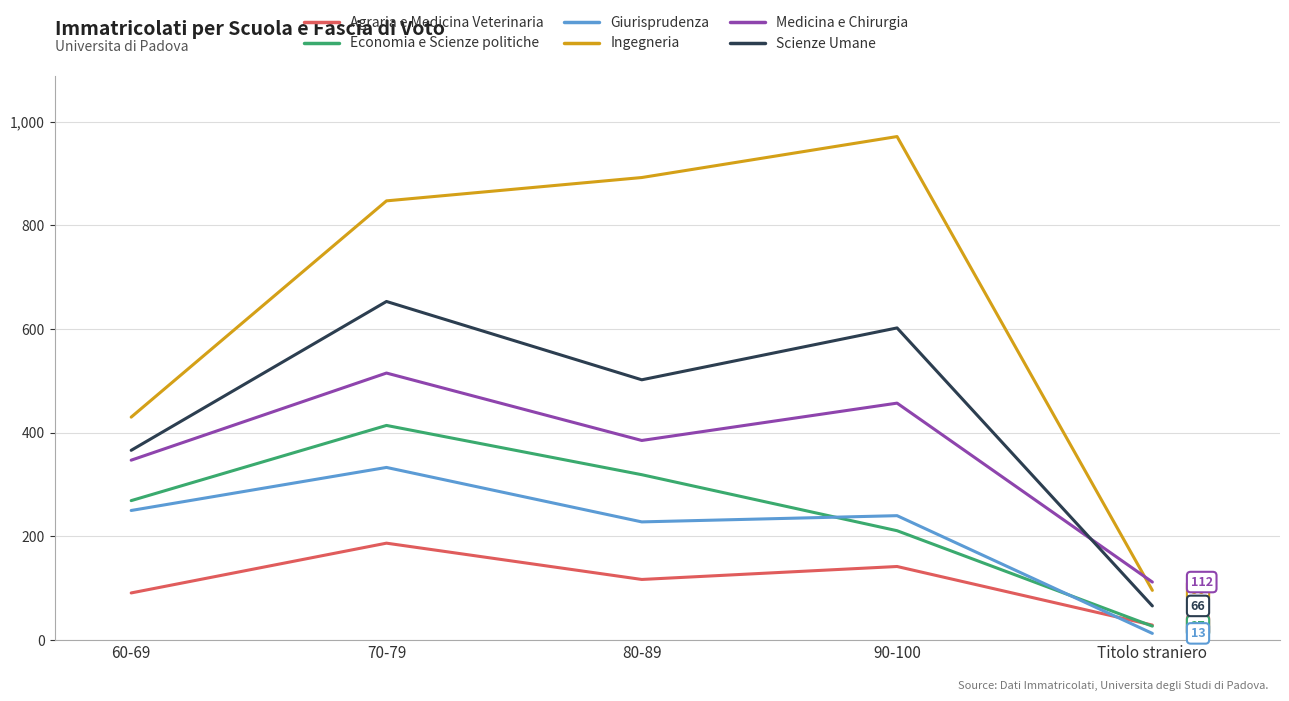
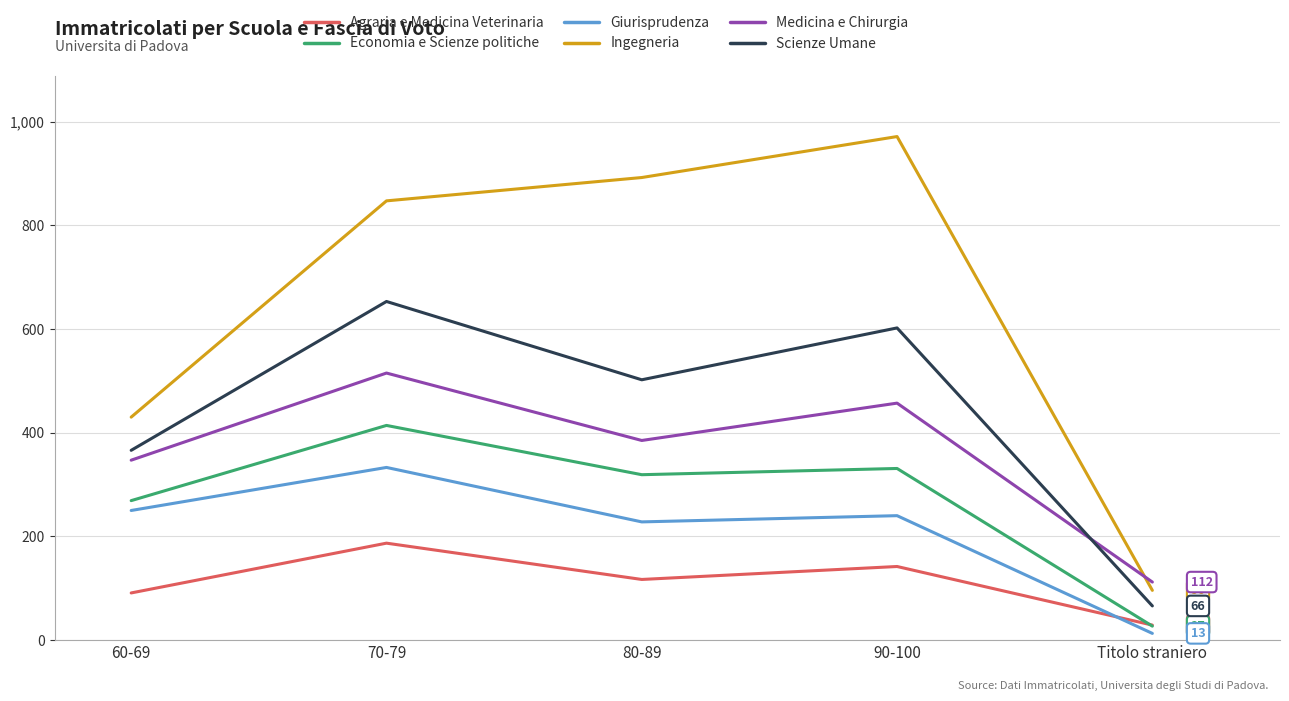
Economia e Scienze politiche, 90-100: 210 -> 330
